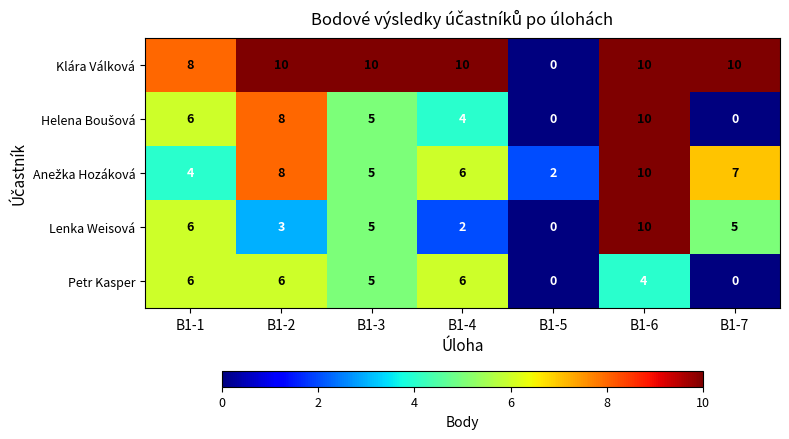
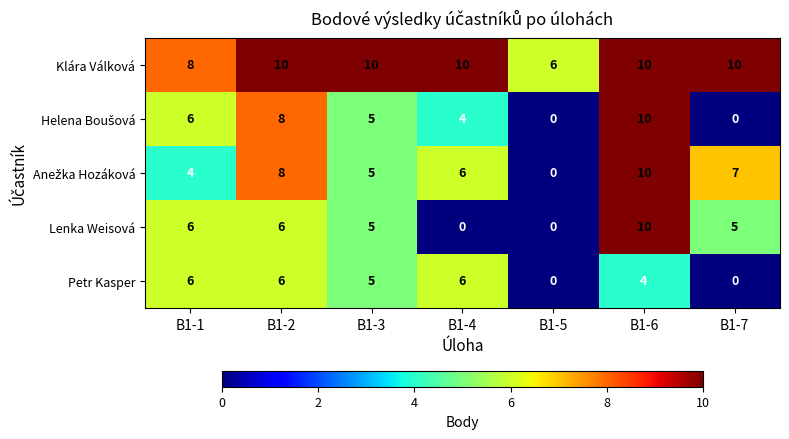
Klára Válková, B1-5: 0 -> 6
Anežka Hozáková, B1-5: 2 -> 0
Lenka Weisová, B1-2: 3 -> 6
Lenka Weisová, B1-4: 2 -> 0
